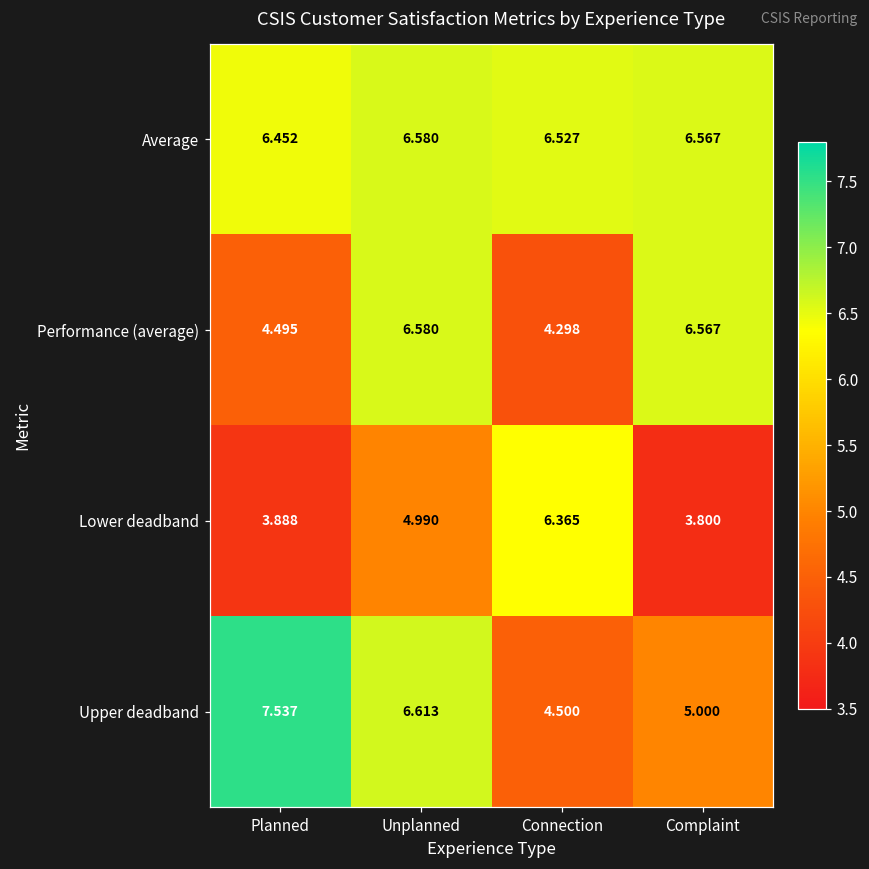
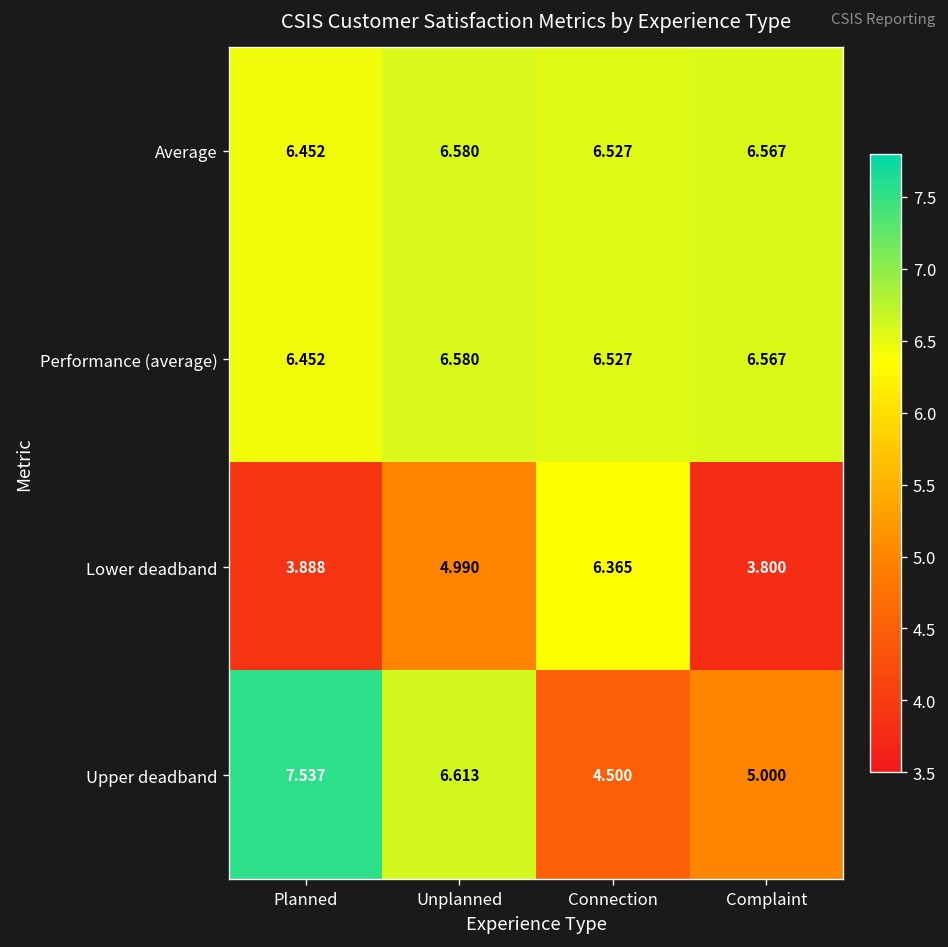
Performance (average), Planned: 4.495 -> 6.452
Performance (average), Connection: 4.298 -> 6.527
